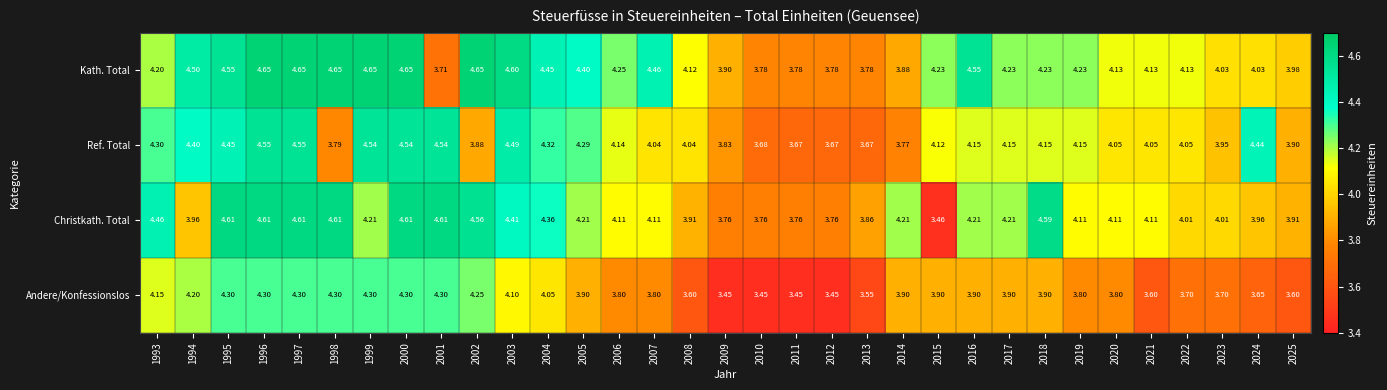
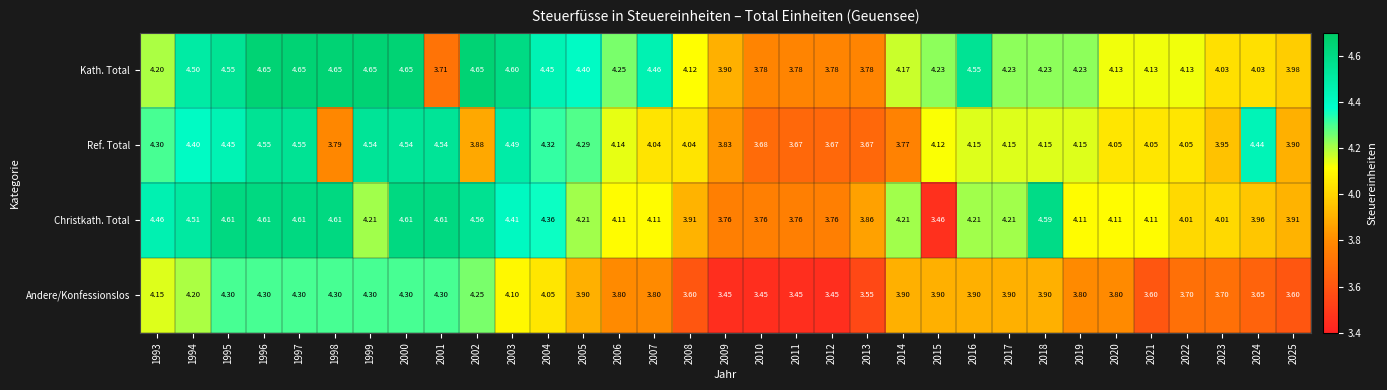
Kath. Total, 2014: 3.88 -> 4.17
Christkath. Total, 1994: 3.96 -> 4.51
